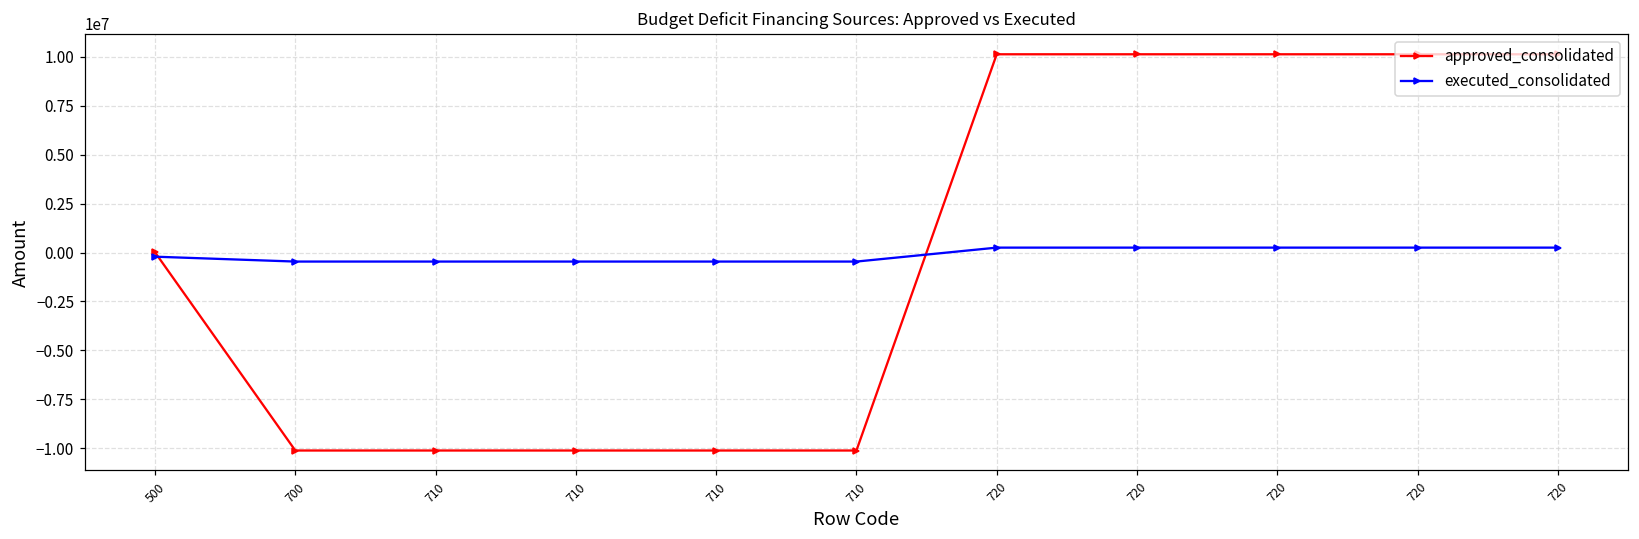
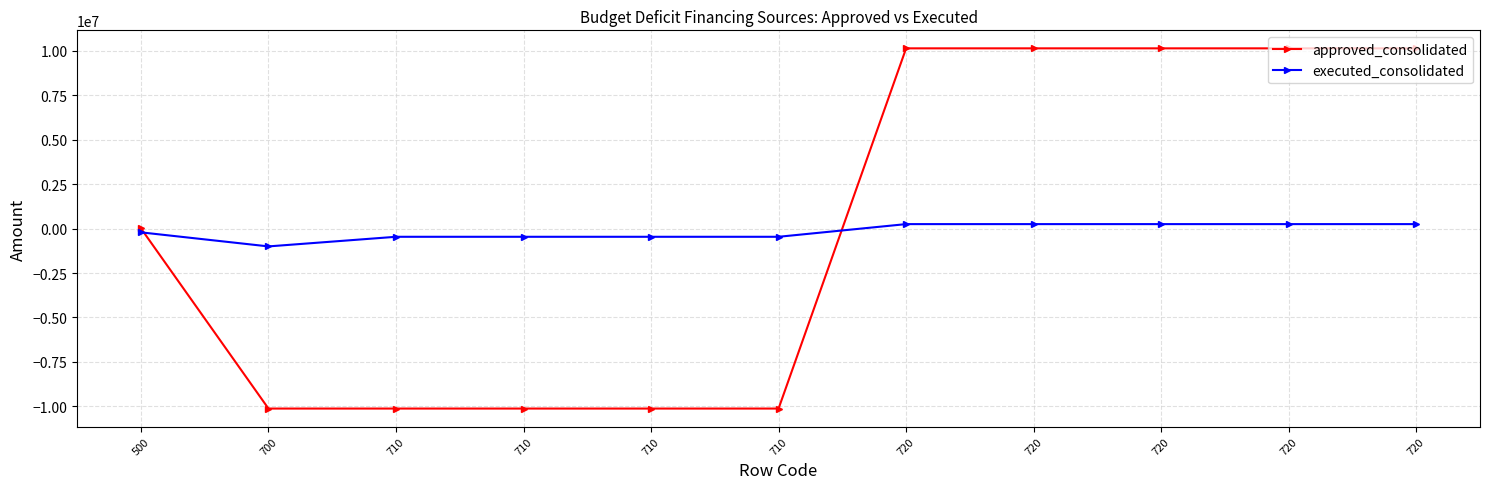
executed_consolidated, 700: -500000 -> -1000000
